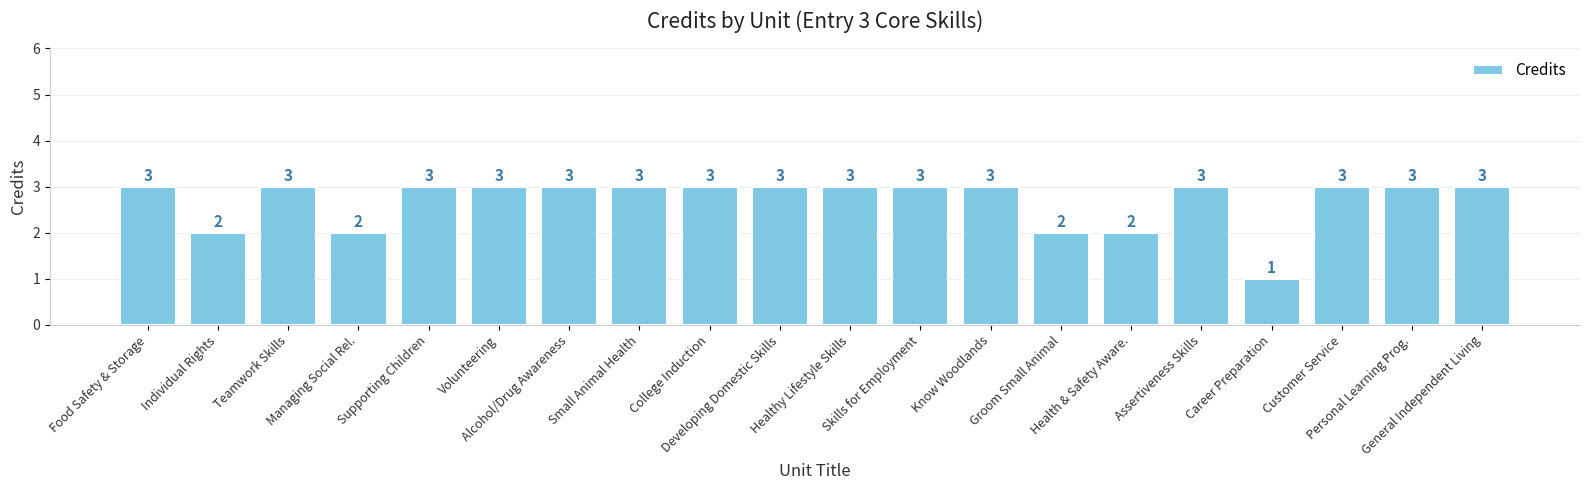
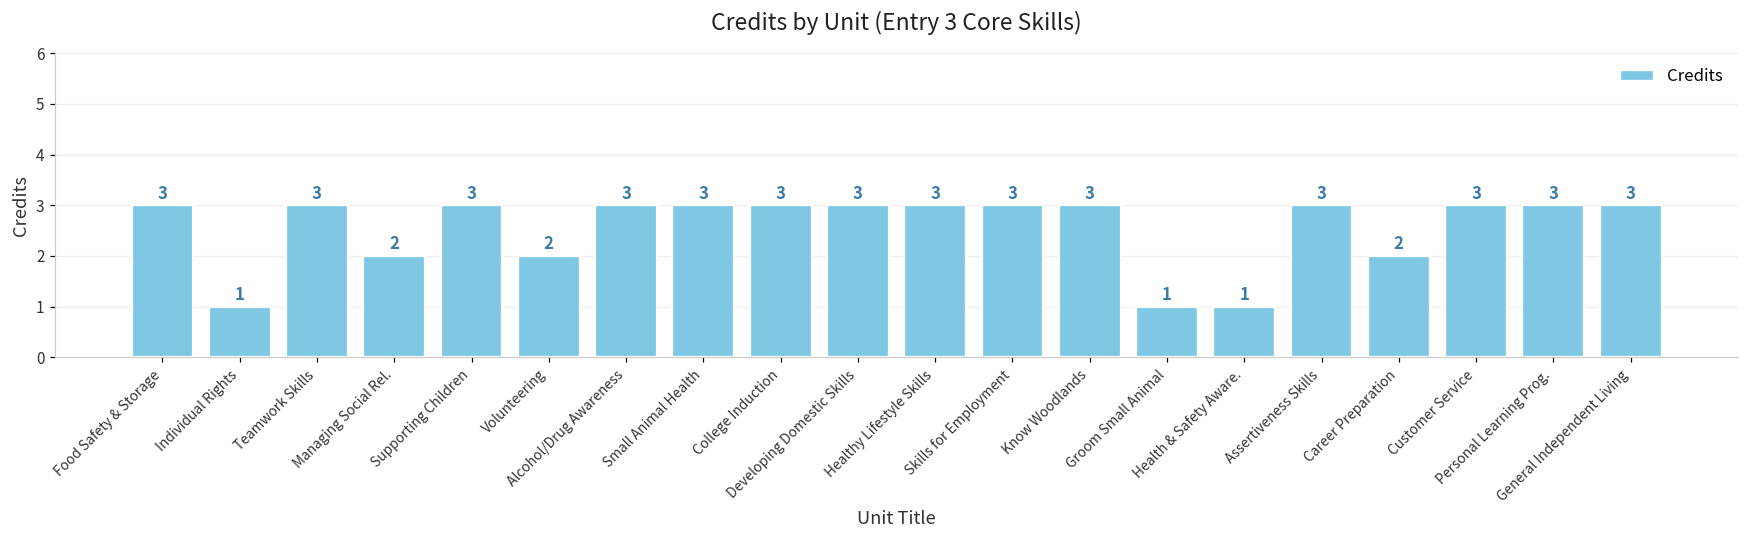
Individual Rights: 2 -> 1
Volunteering: 3 -> 2
Groom Small Animal: 2 -> 1
Health & Safety Aware.: 2 -> 1
Career Preparation: 1 -> 2
